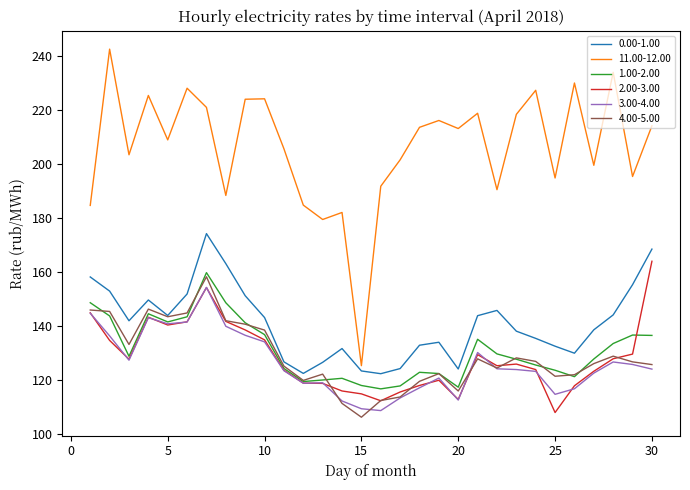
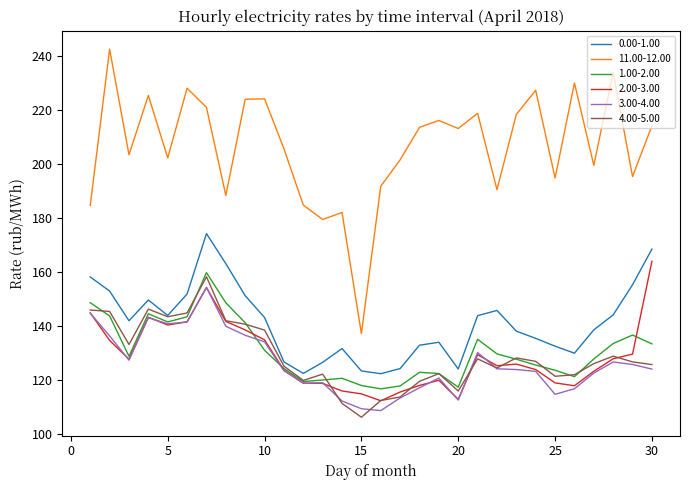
11.00-12.00, 5: 209 -> 202
1.00-2.00, 10: 137 -> 131
11.00-12.00, 15: 125 -> 137
2.00-3.00, 25: 108 -> 119
1.00-2.00, 30: 136 -> 133
